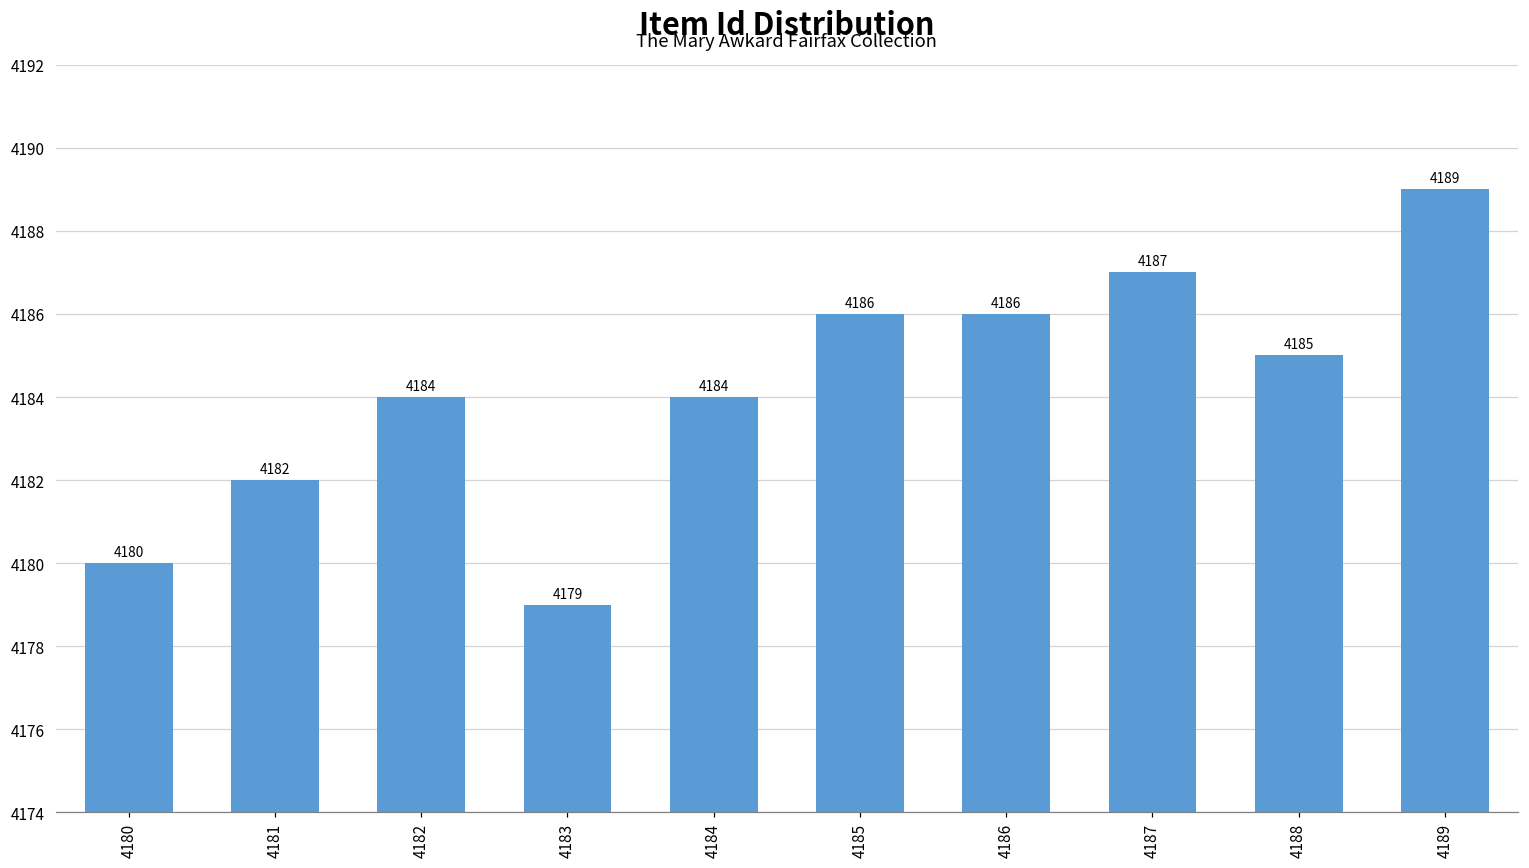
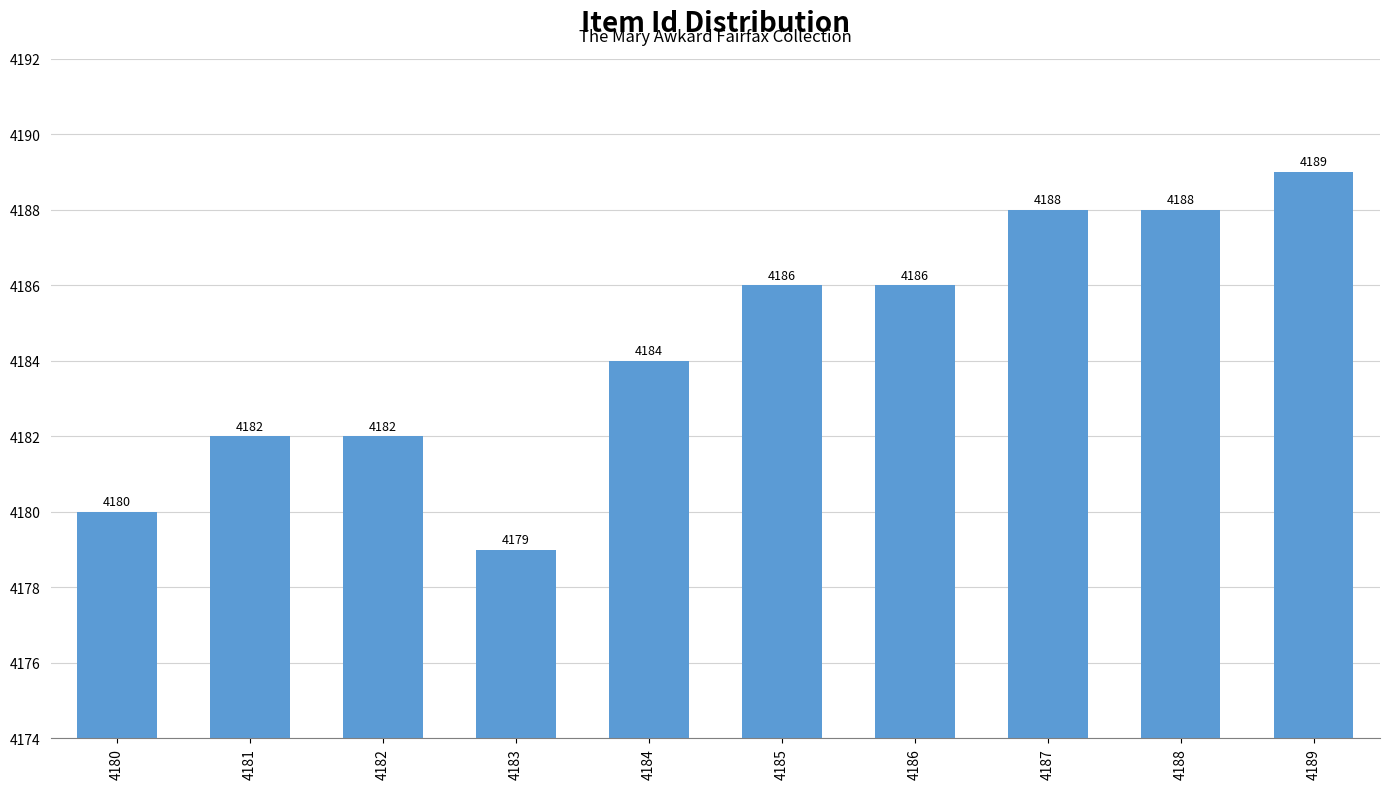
4182: 4184 -> 4182
4187: 4187 -> 4188
4188: 4185 -> 4188
